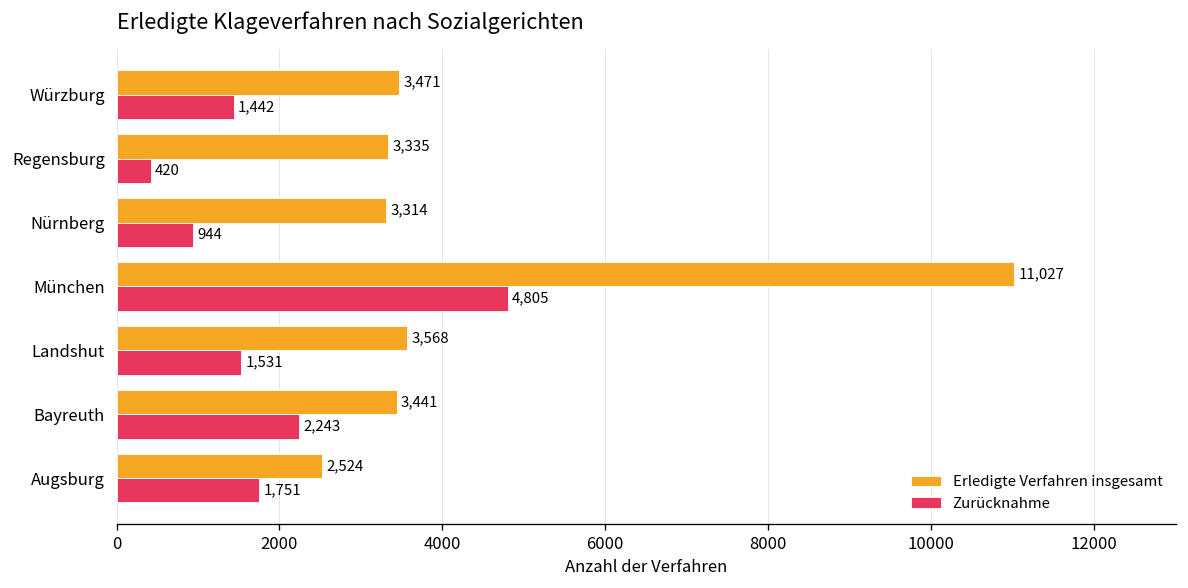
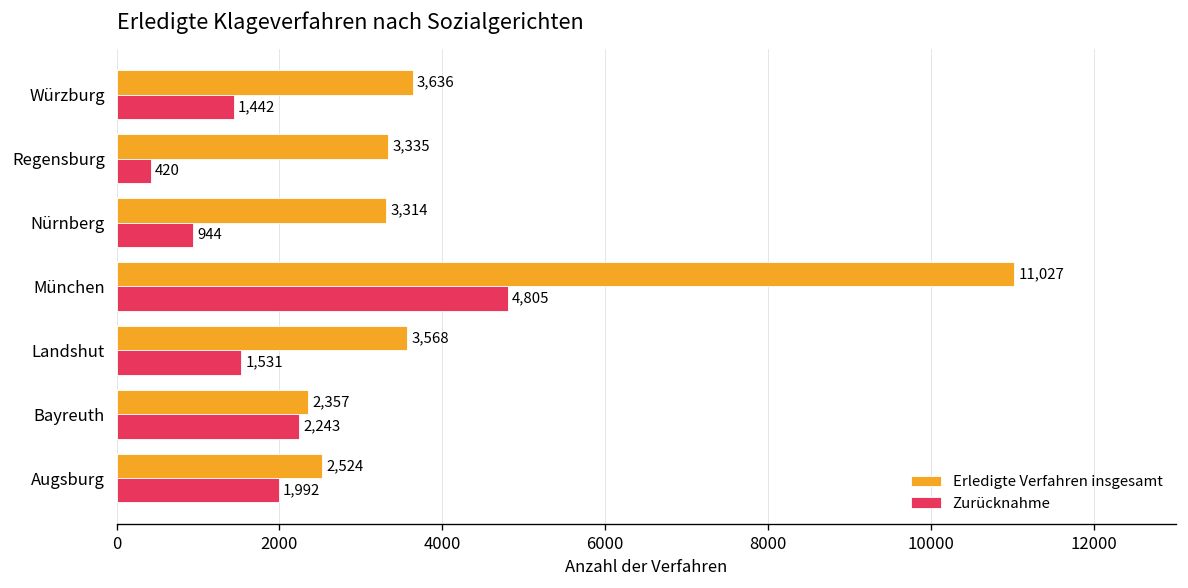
Erledigte Verfahren insgesamt, Würzburg: 3,471 -> 3,636
Erledigte Verfahren insgesamt, Bayreuth: 3,441 -> 2,357
Zurücknahme, Augsburg: 1,751 -> 1,992
